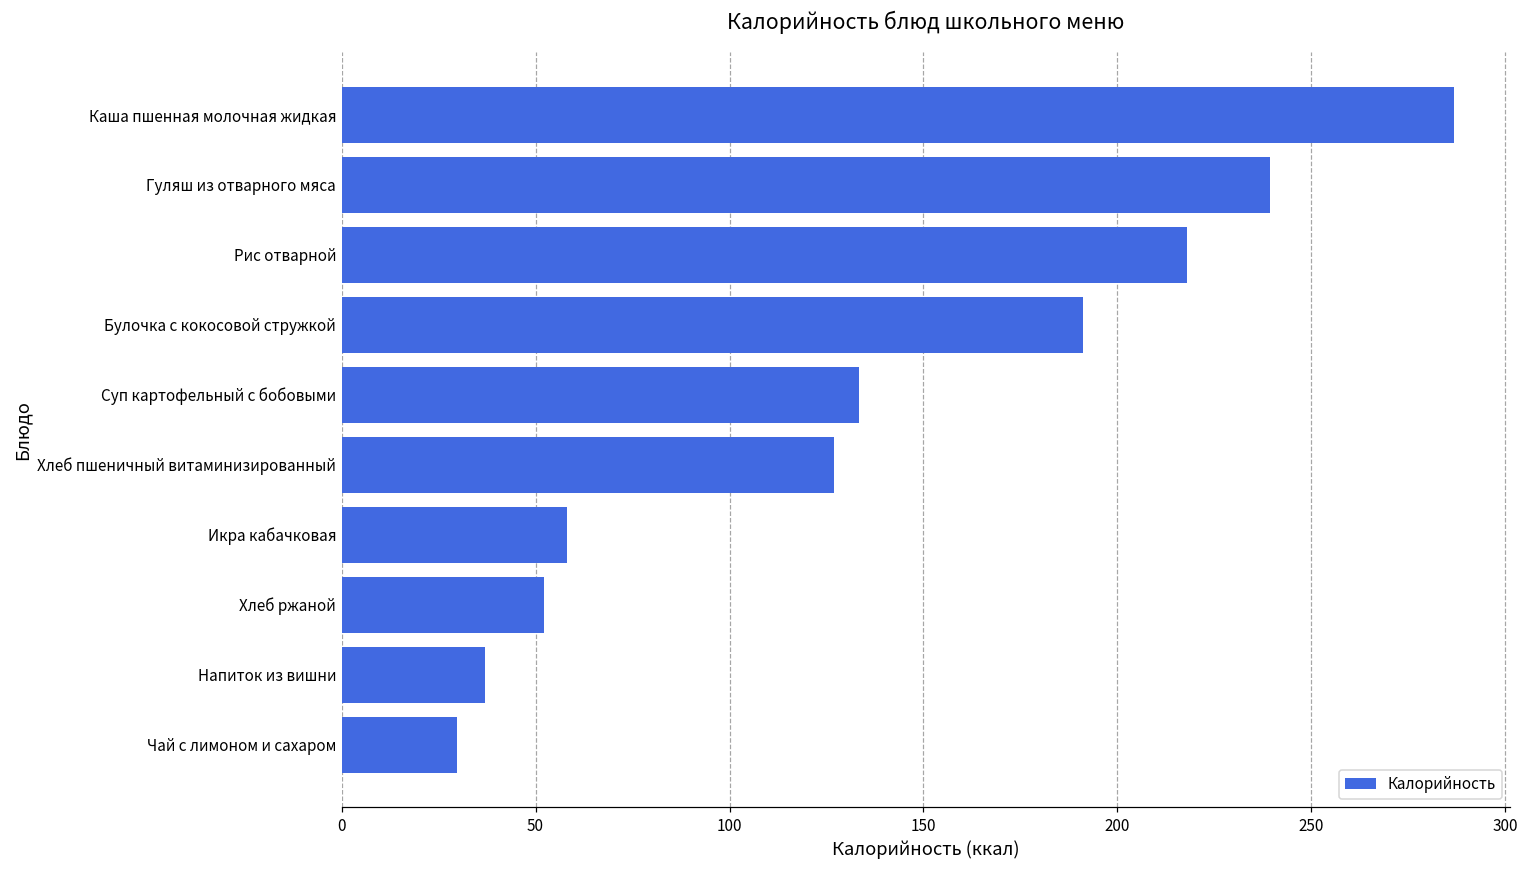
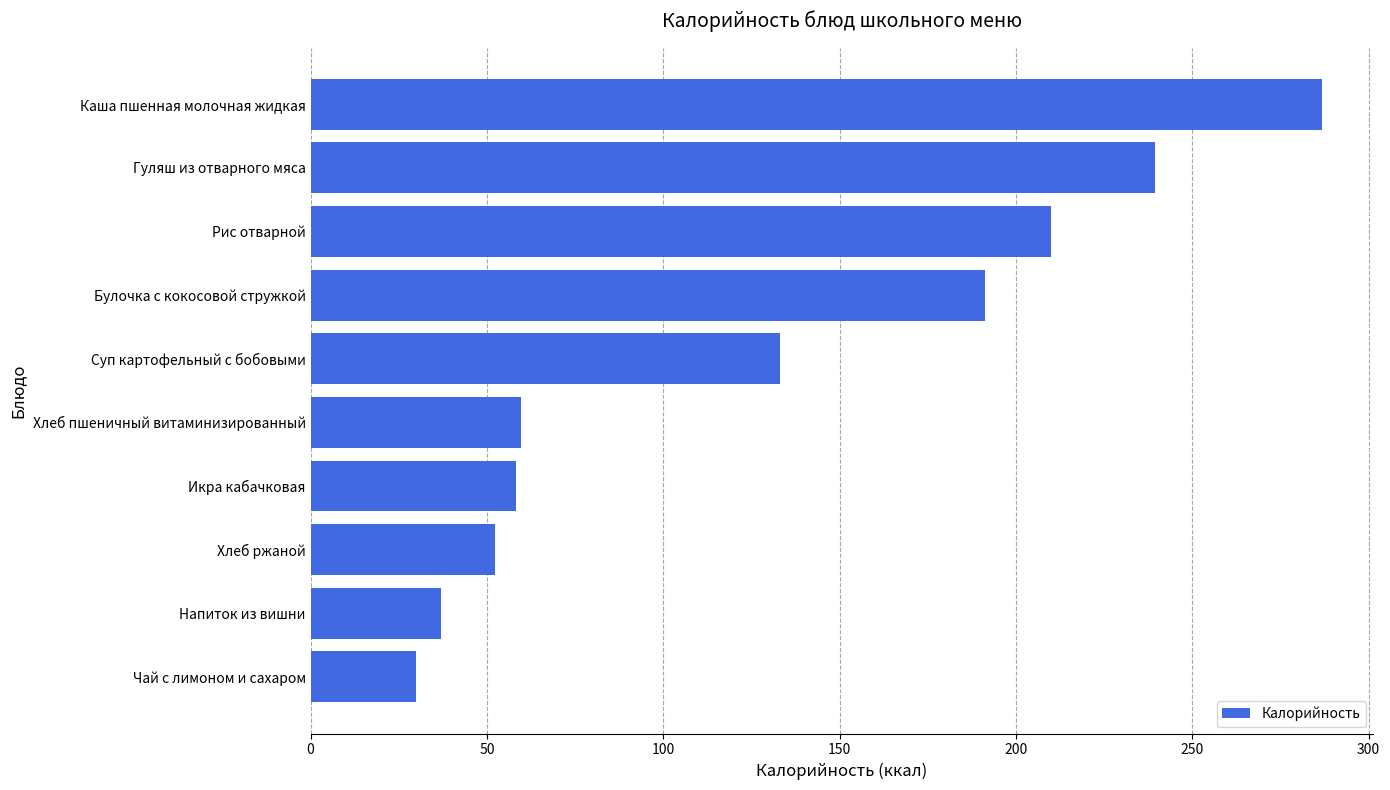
Рис отварной: 218 -> 210
Хлеб пшеничный витаминизированный: 127 -> 60
